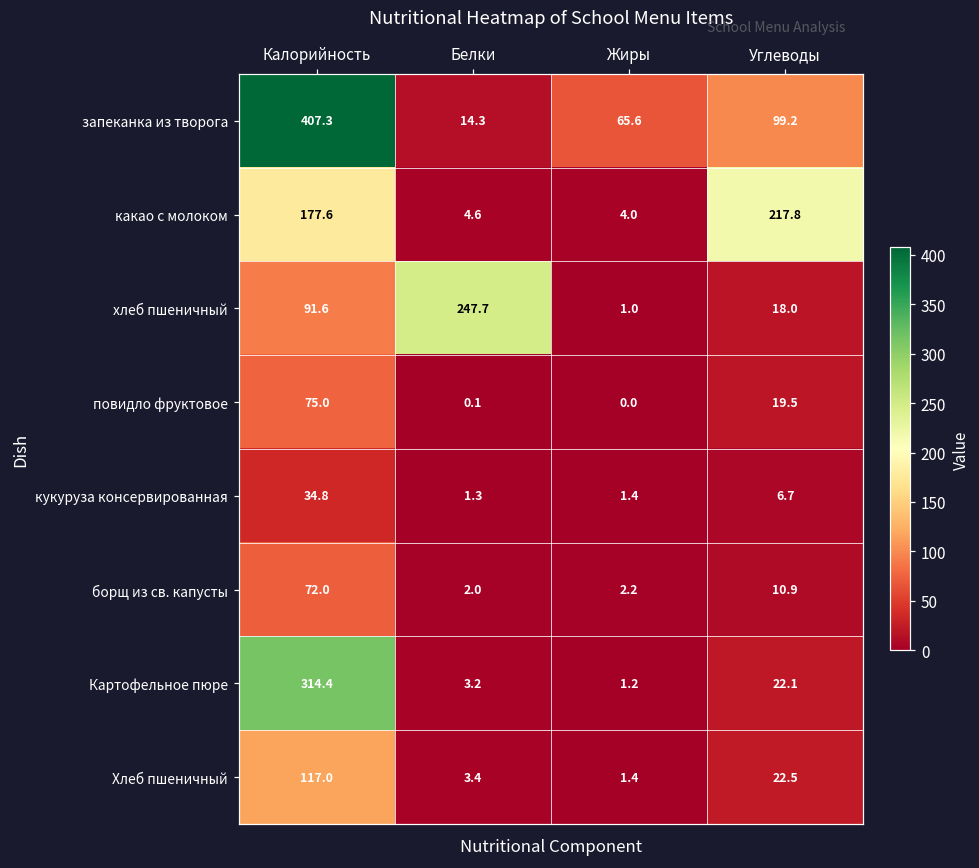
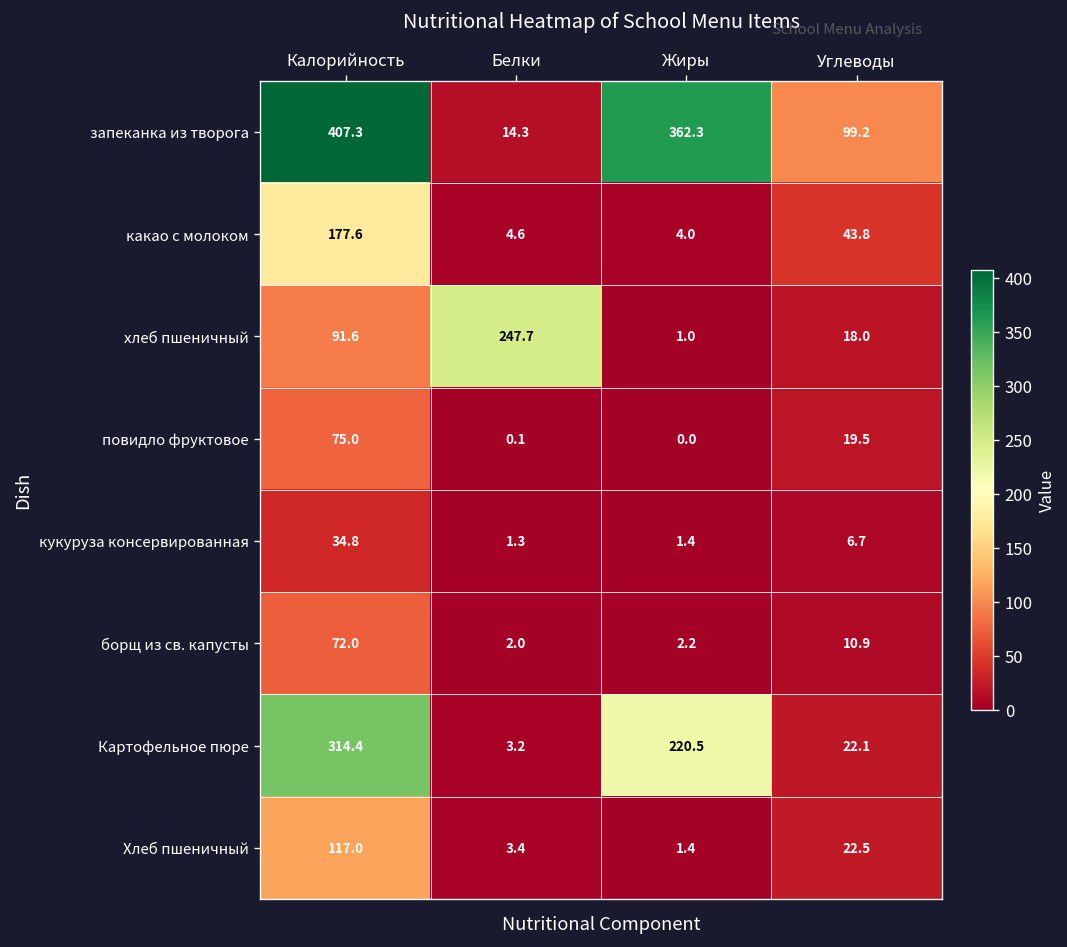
запеканка из творога, Жиры: 65.6 -> 362.3
какао с молоком, Углеводы: 217.8 -> 43.8
Картофельное пюре, Жиры: 1.2 -> 220.5
